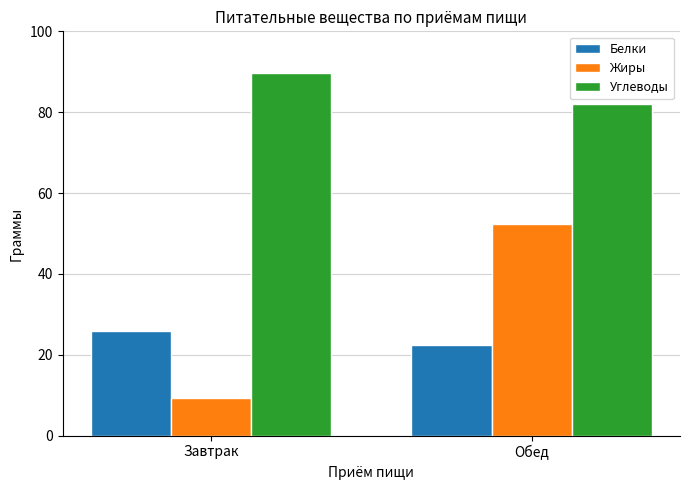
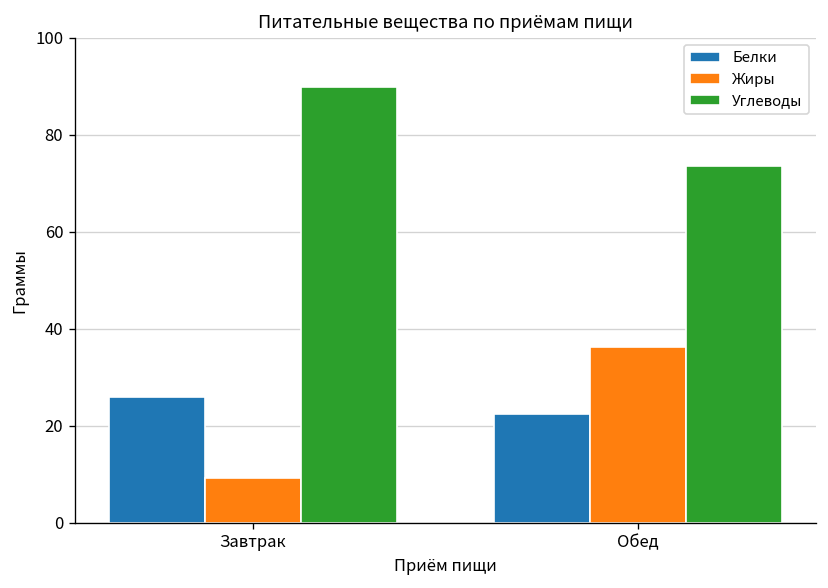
Жиры, Обед: 52 -> 36
Углеводы, Обед: 82 -> 73
